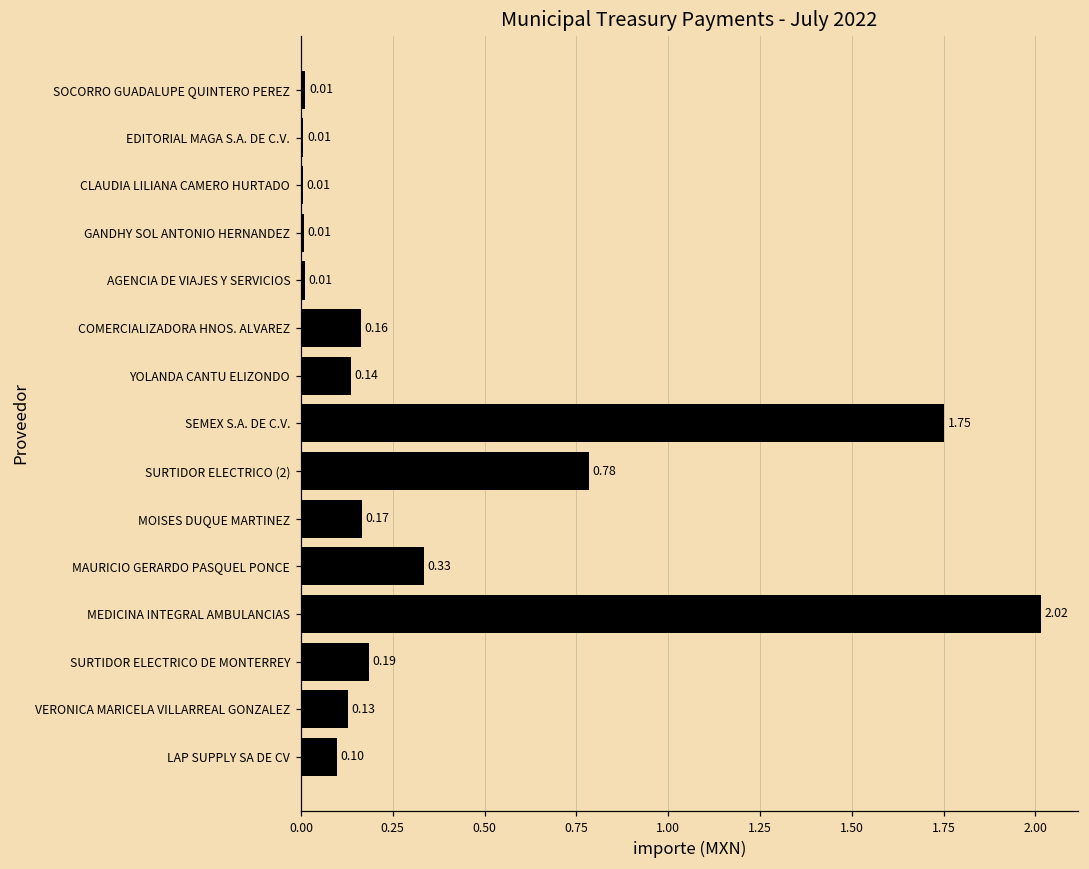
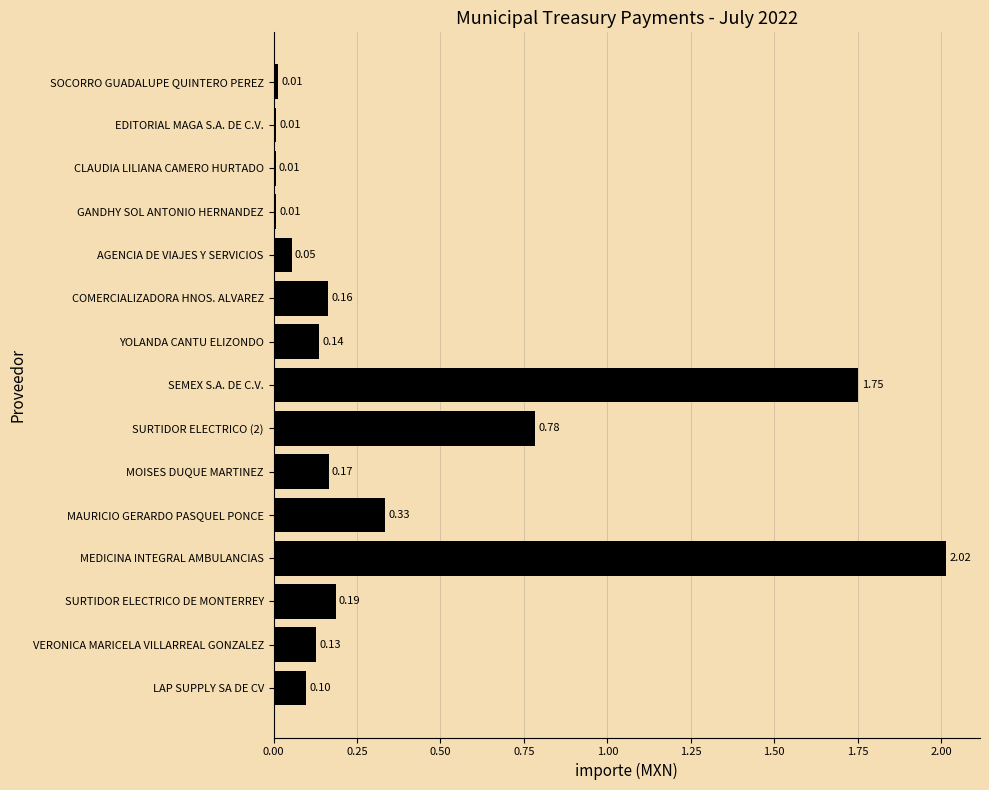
AGENCIA DE VIAJES Y SERVICIOS: 0.01 -> 0.05
